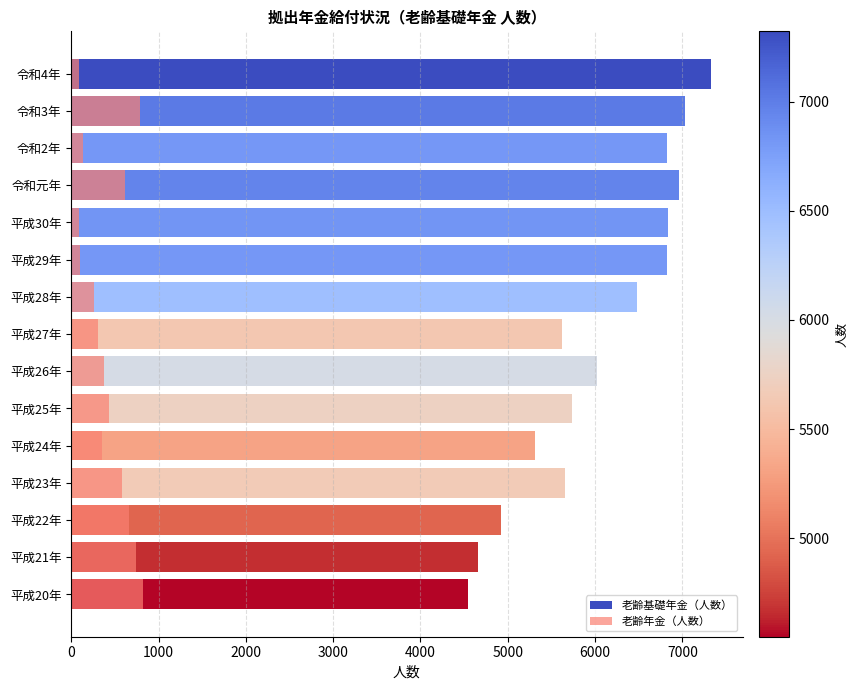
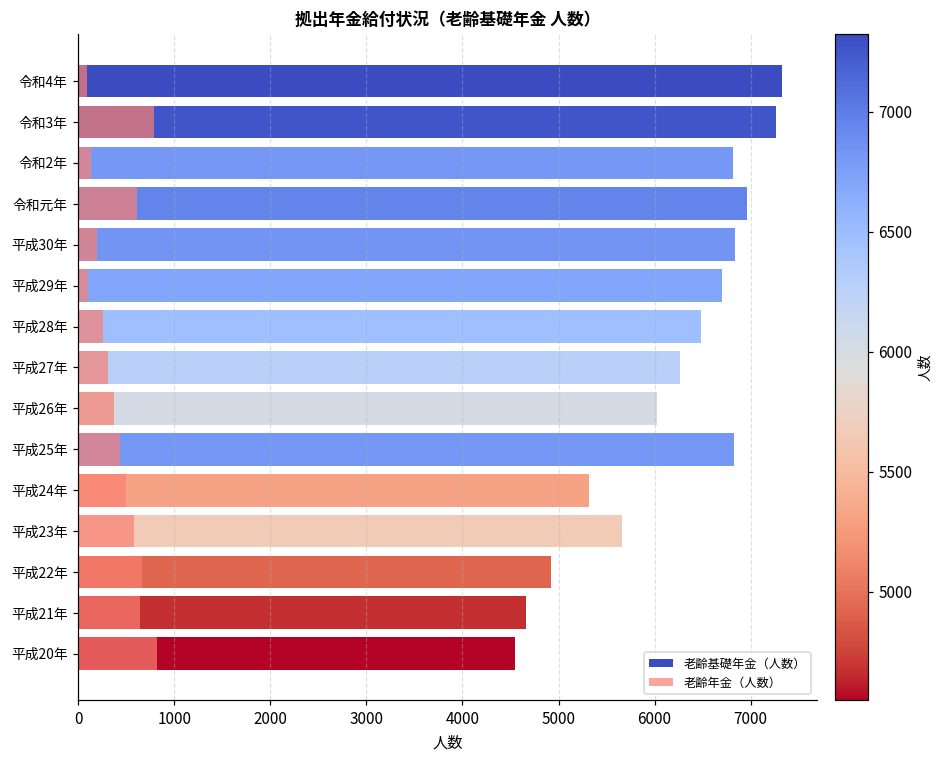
老齢基礎年金（人数）, 令和3年: 7000 -> 7300
老齢年金（人数）, 平成30年: 100 -> 200
老齢基礎年金（人数）, 平成29年: 6800 -> 6700
老齢基礎年金（人数）, 平成27年: 5600 -> 6300
老齢基礎年金（人数）, 平成25年: 5700 -> 6800
老齢年金（人数）, 平成24年: 400 -> 500
老齢年金（人数）, 平成21年: 700 -> 600
